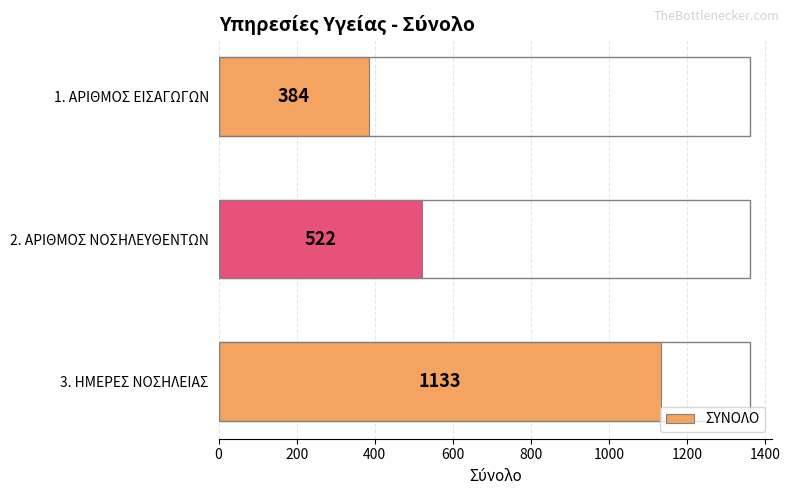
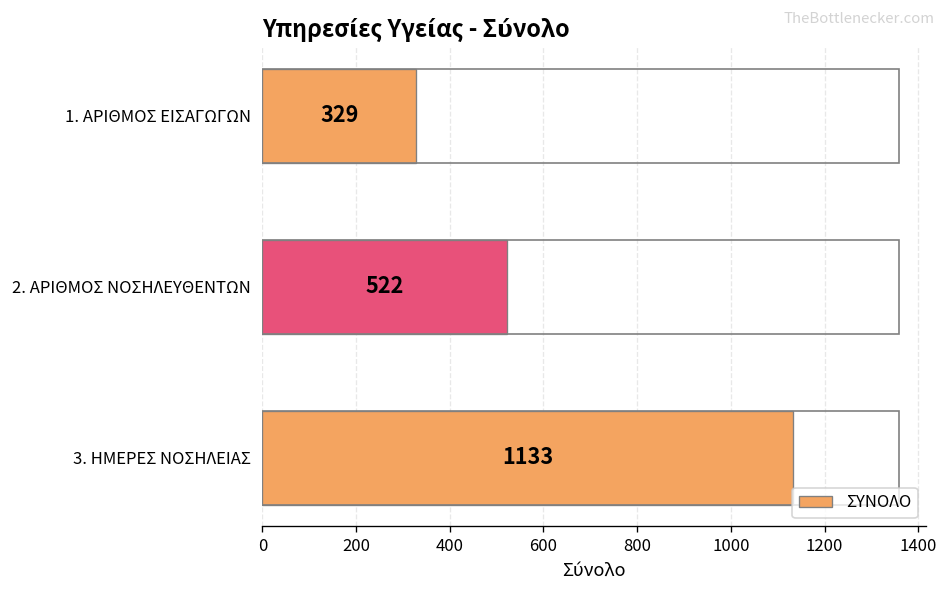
1. ΑΡΙΘΜΟΣ ΕΙΣΑΓΩΓΩΝ: 384 -> 329
